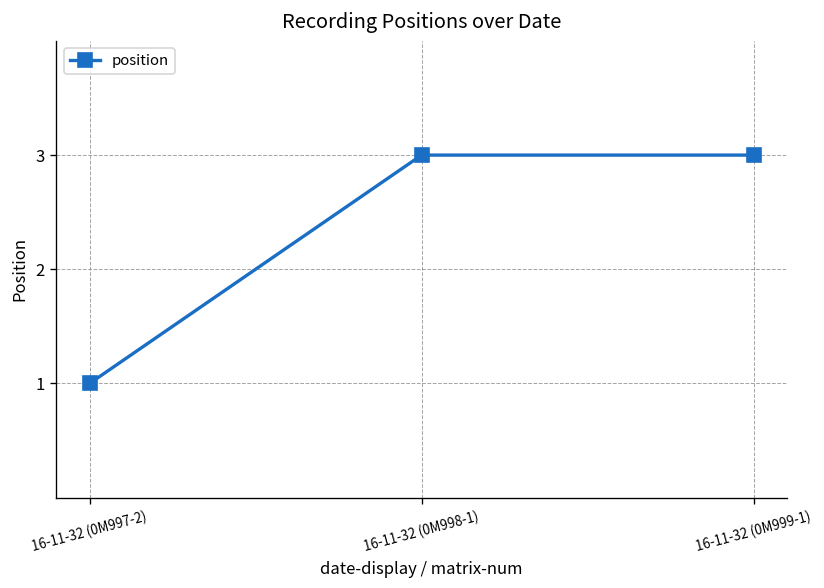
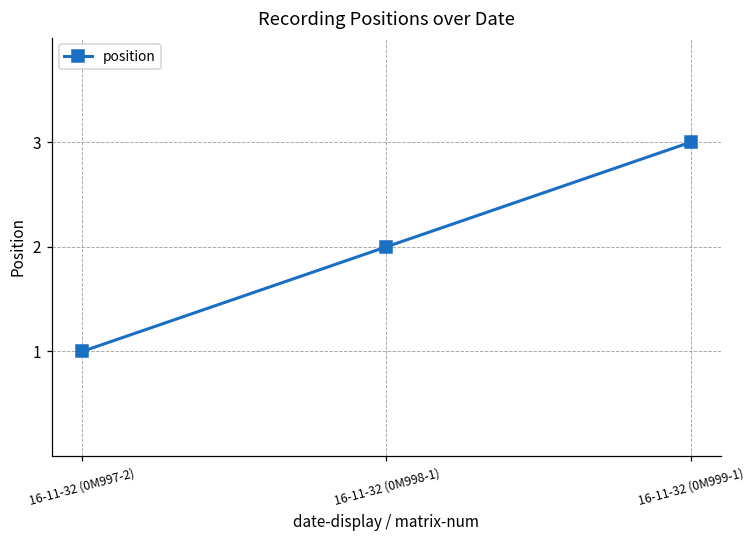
16-11-32 (0M998-1): 3 -> 2
